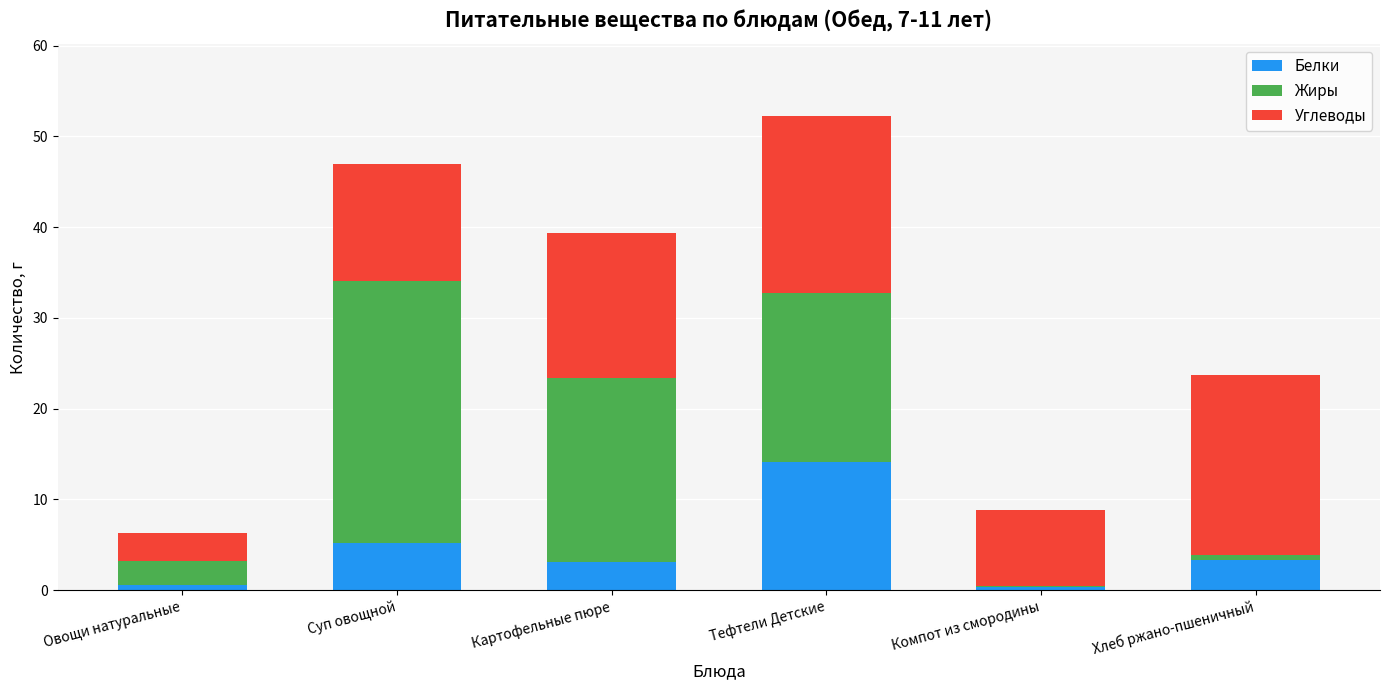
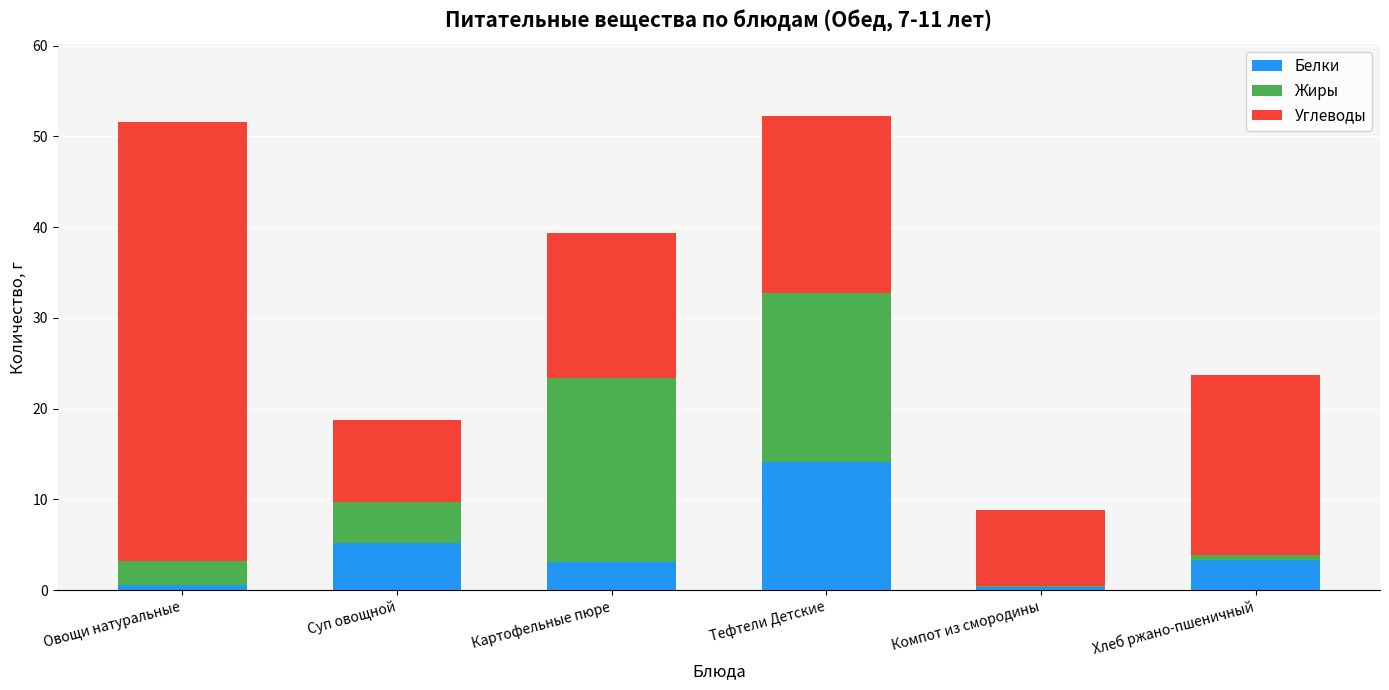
Углеводы, Овощи натуральные: 3 -> 48
Жиры, Суп овощной: 29 -> 5
Углеводы, Суп овощной: 13 -> 9
